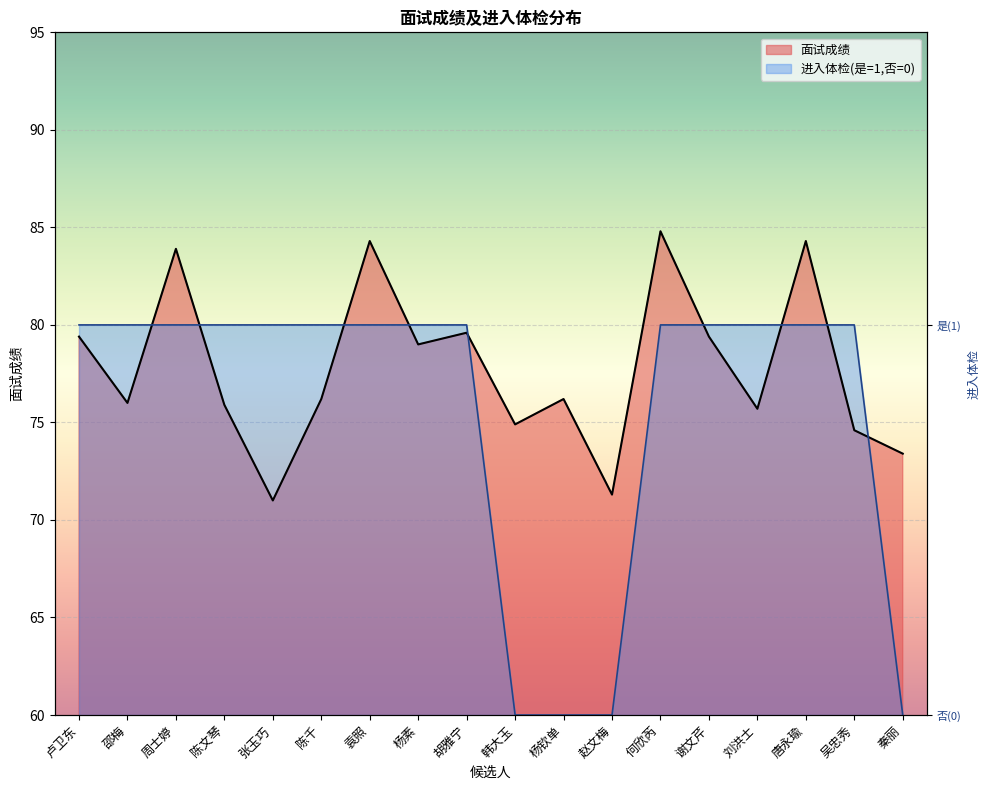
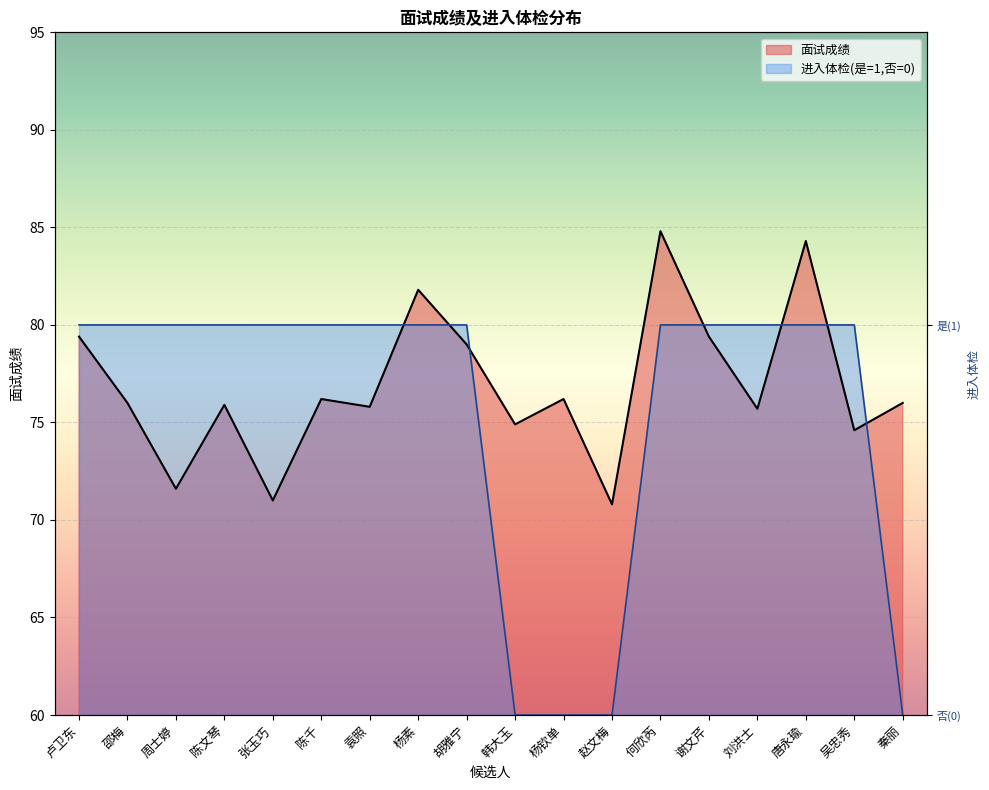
面试成绩, 周士婷: 83.9 -> 71.6
面试成绩, 袁照: 84.3 -> 75.8
面试成绩, 杨素: 79.0 -> 81.8
面试成绩, 胡雅宁: 79.6 -> 79.0
面试成绩, 赵文梅: 71.3 -> 70.8
面试成绩, 秦丽: 73.4 -> 76.0
